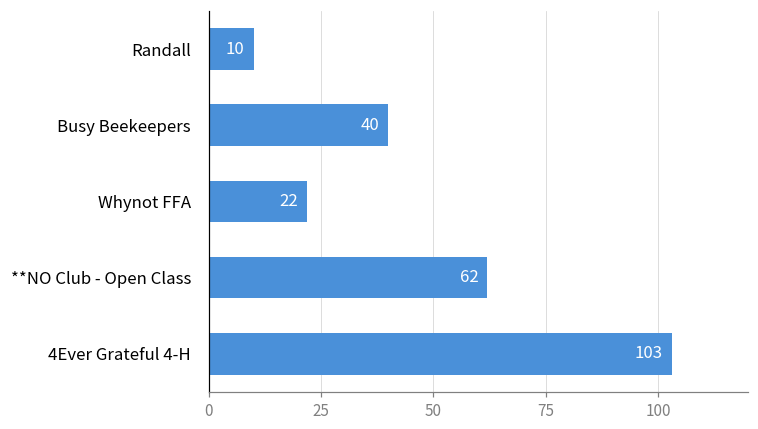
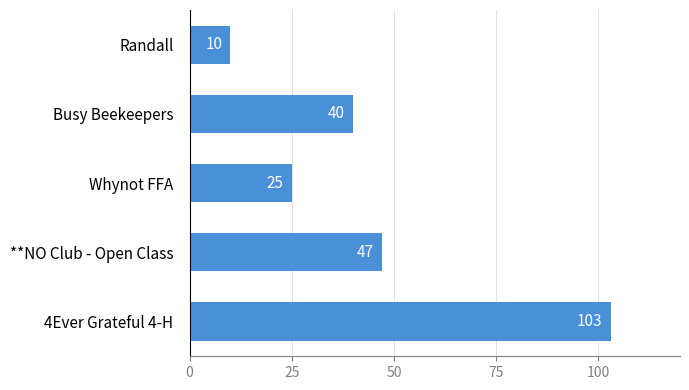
Whynot FFA: 22 -> 25
**NO Club - Open Class: 62 -> 47
